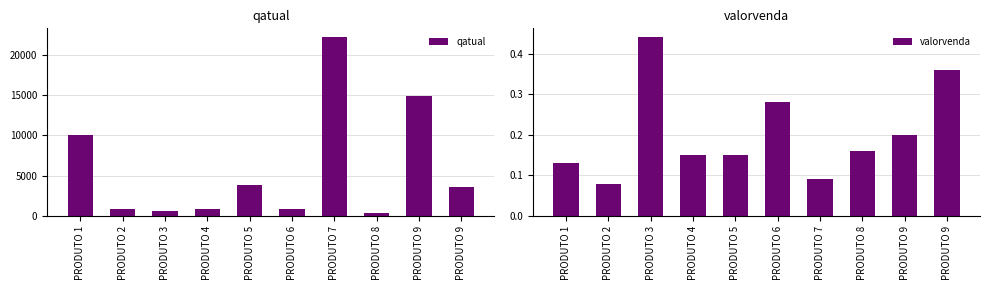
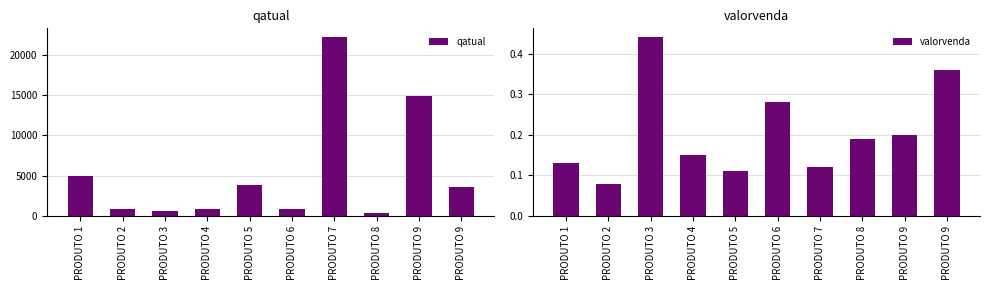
qatual, PRODUTO 1: 10000 -> 5000
valorvenda, PRODUTO 5: 0.15 -> 0.11
valorvenda, PRODUTO 7: 0.09 -> 0.12
valorvenda, PRODUTO 8: 0.16 -> 0.19
